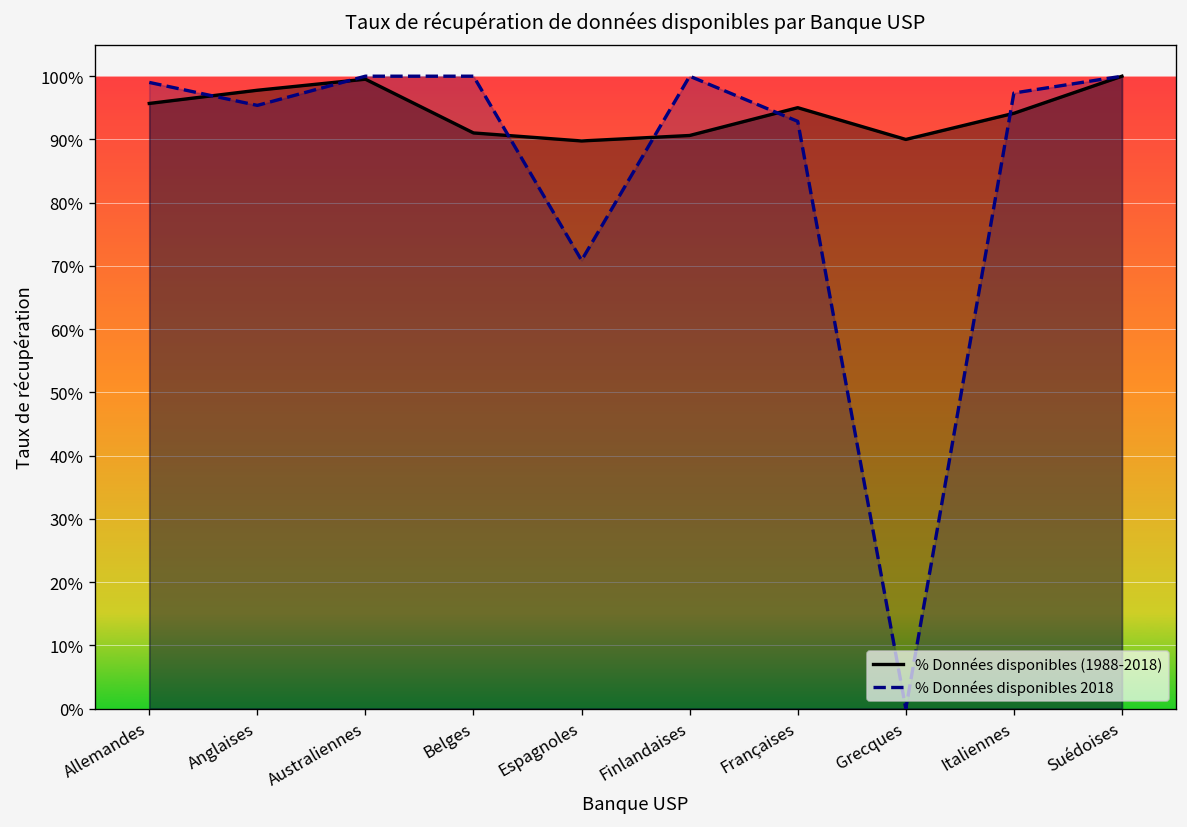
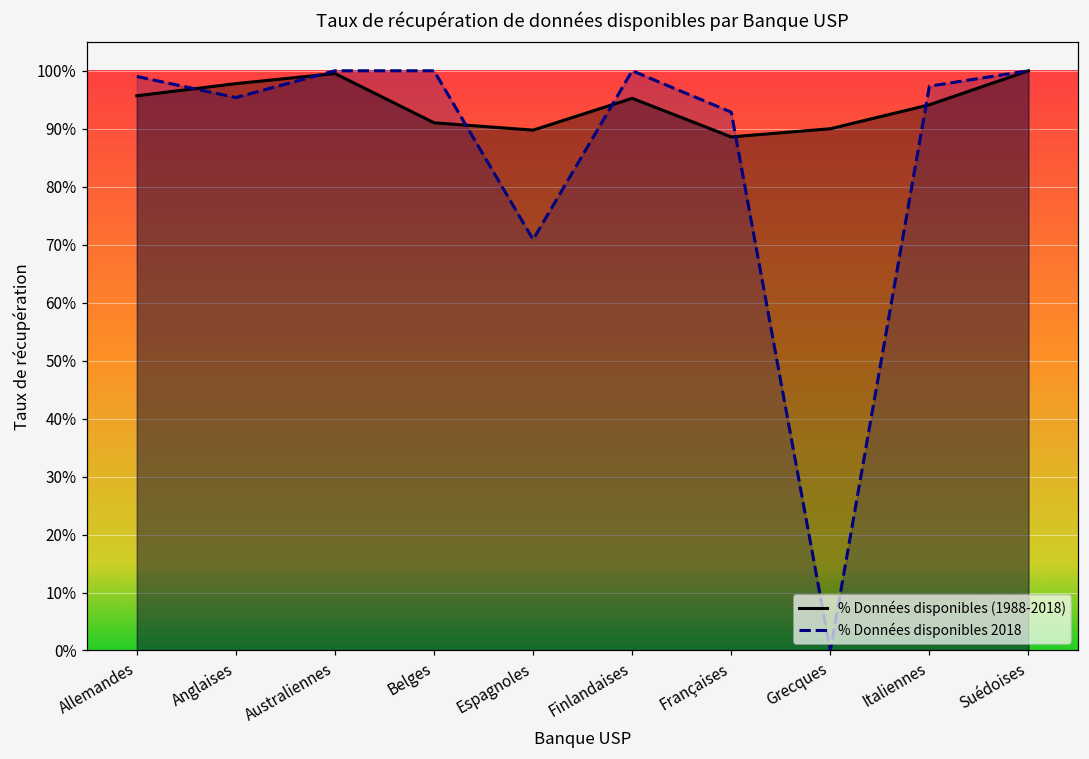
% Données disponibles (1988-2018), Finlandaises: 91% -> 95%
% Données disponibles (1988-2018), Françaises: 95% -> 89%
